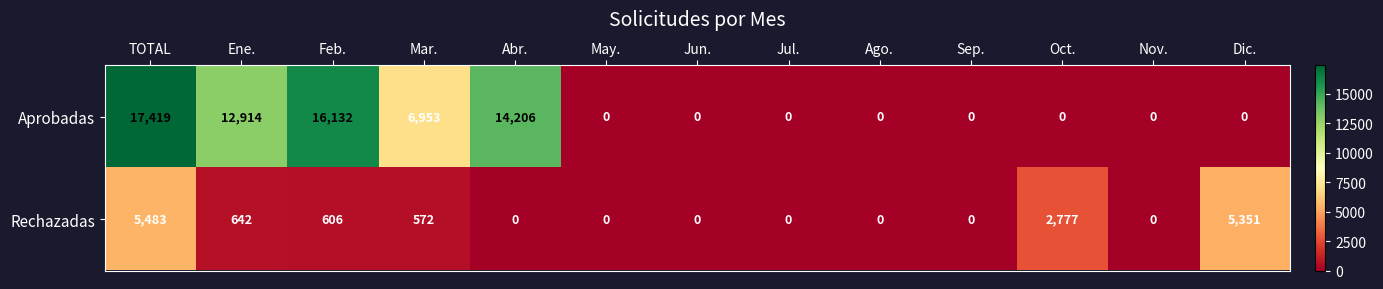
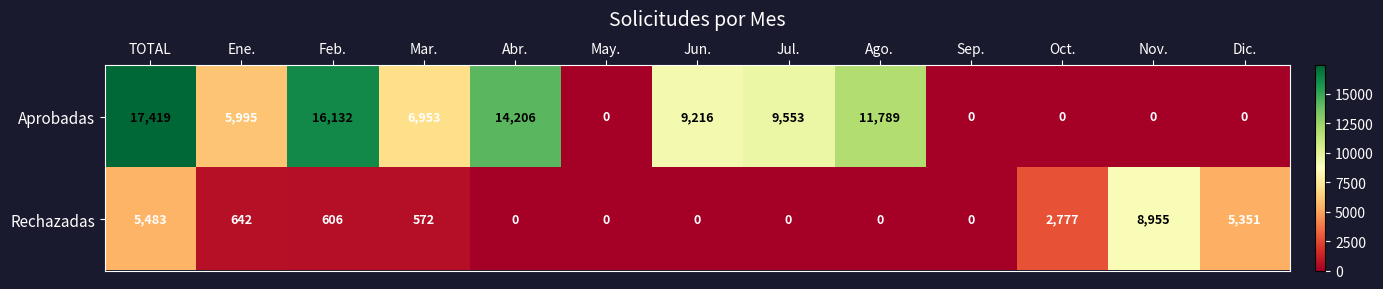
Aprobadas, Ene.: 12,914 -> 5,995
Aprobadas, Jun.: 0 -> 9,216
Aprobadas, Jul.: 0 -> 9,553
Aprobadas, Ago.: 0 -> 11,789
Rechazadas, Nov.: 0 -> 8,955
